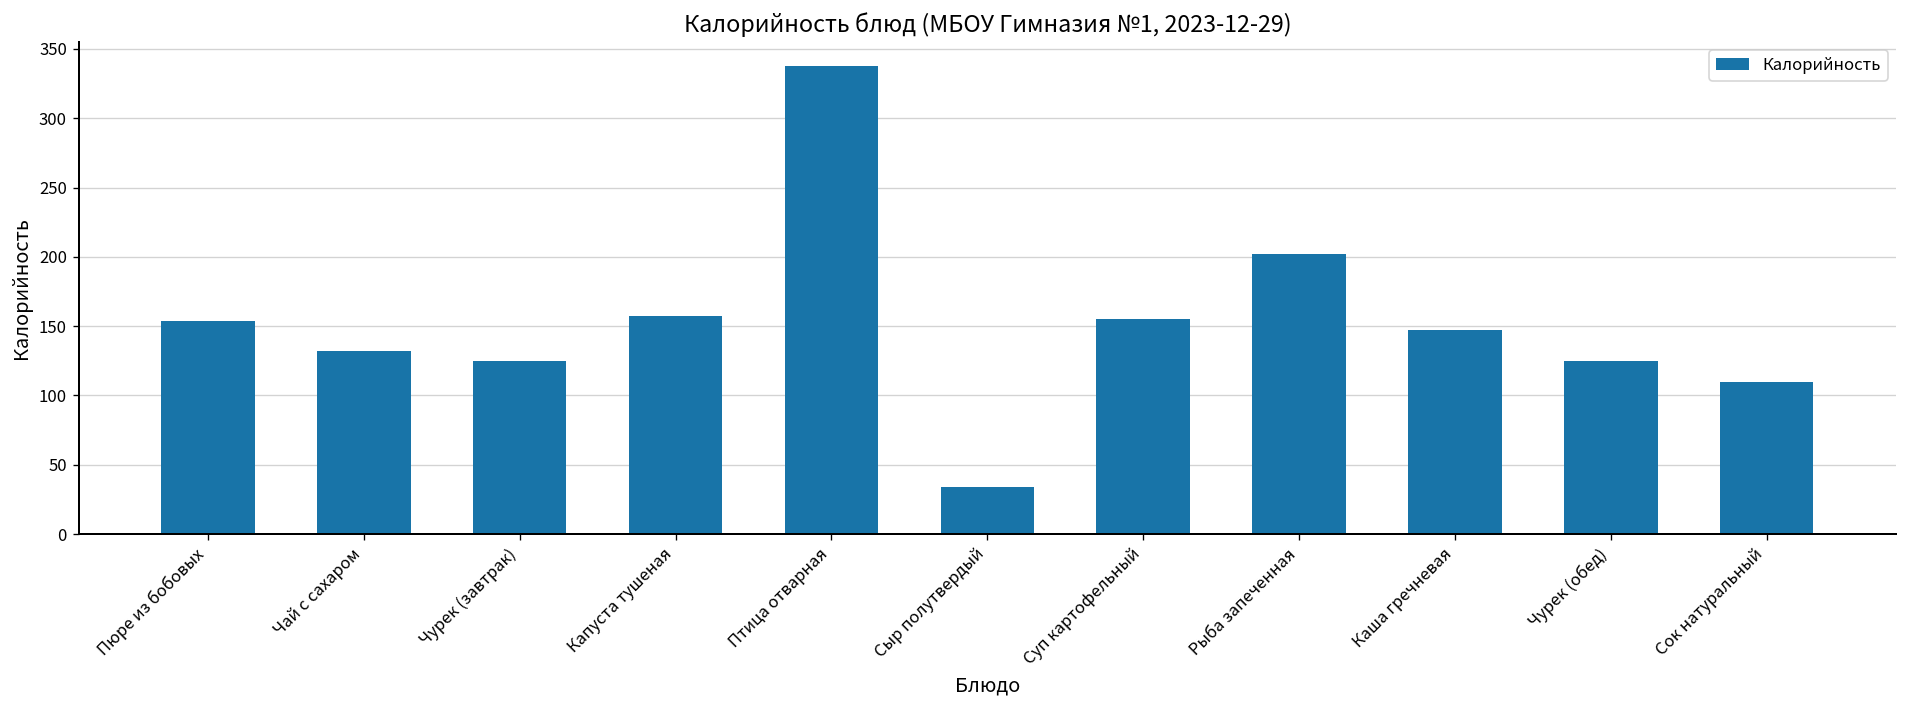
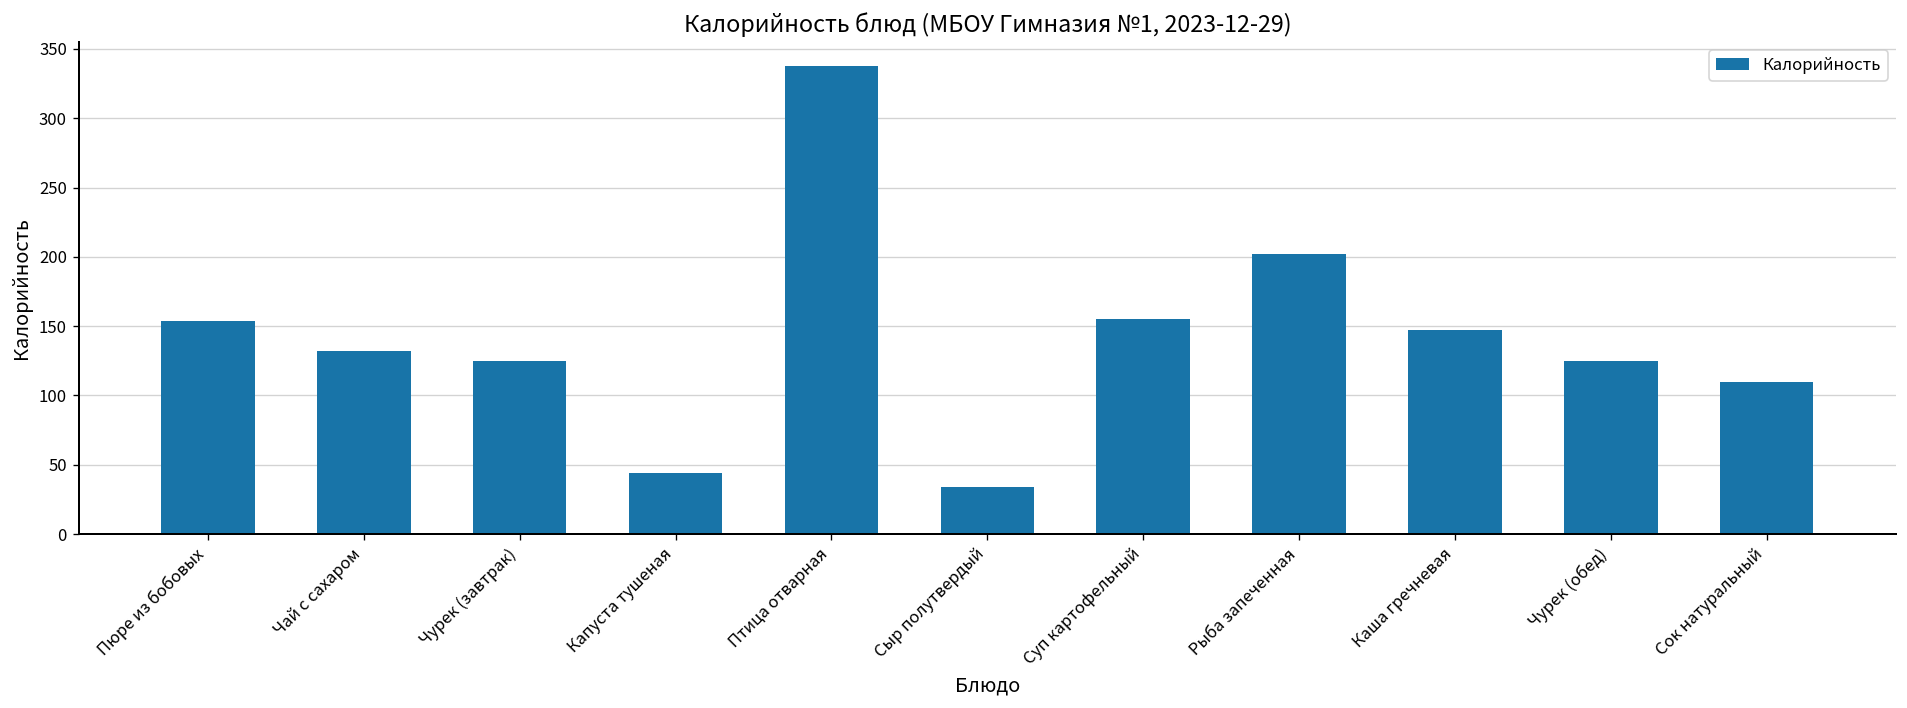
Капуста тушеная: 157 -> 44
